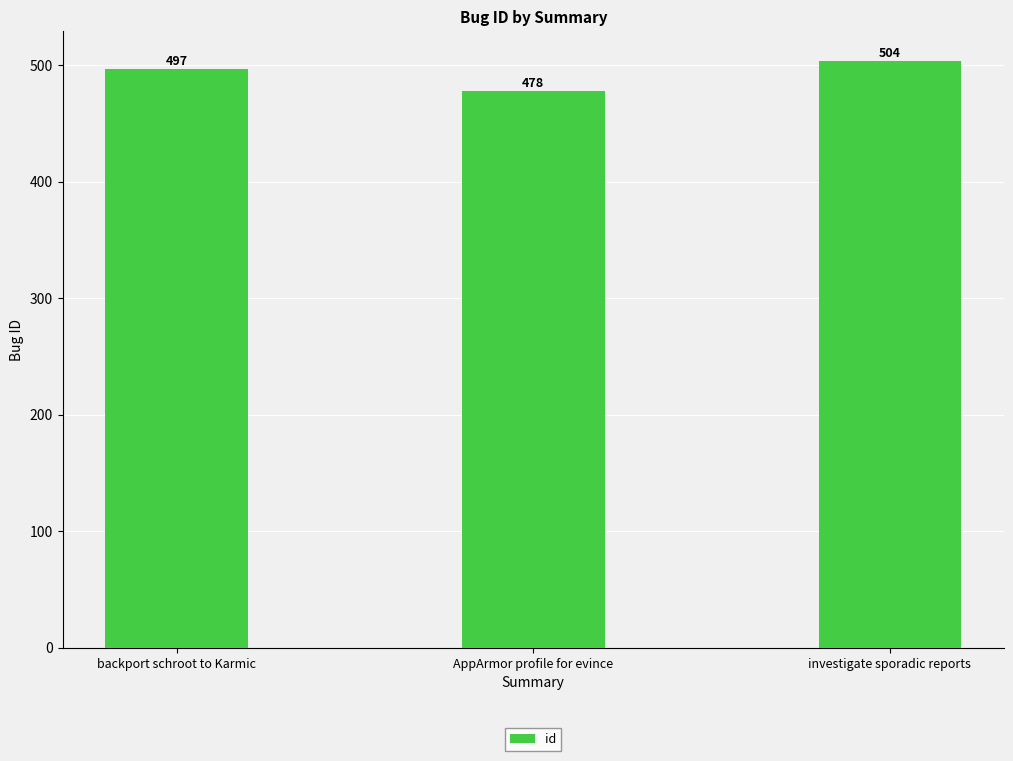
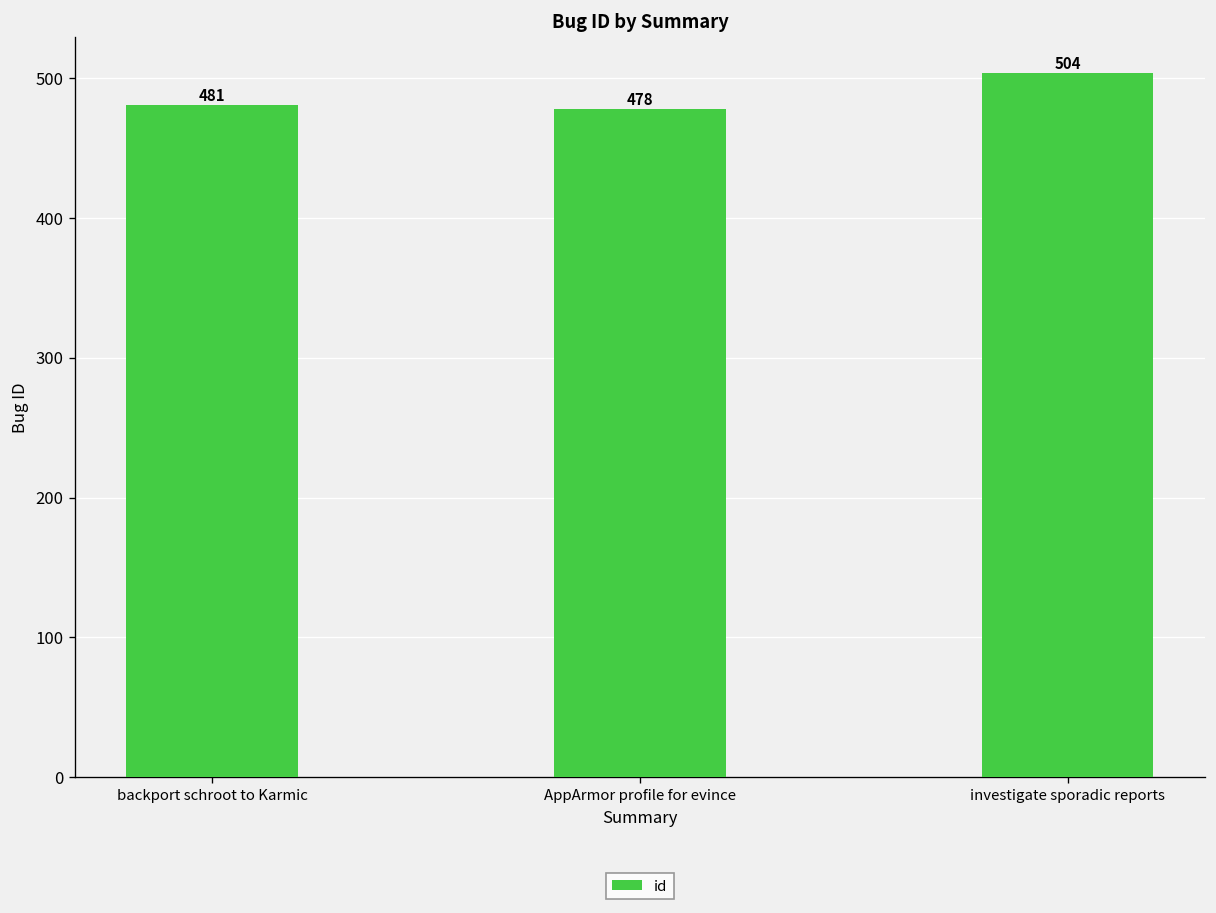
backport schroot to Karmic: 497 -> 481
